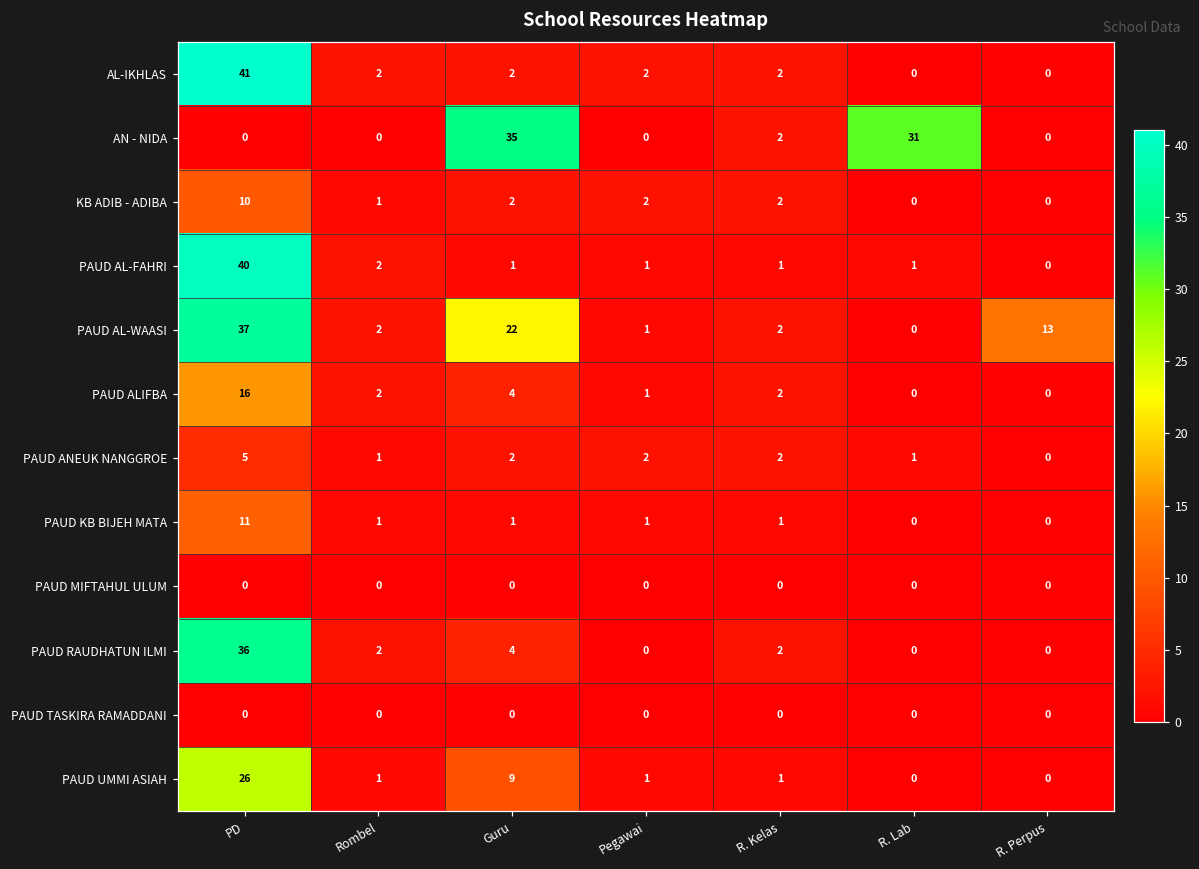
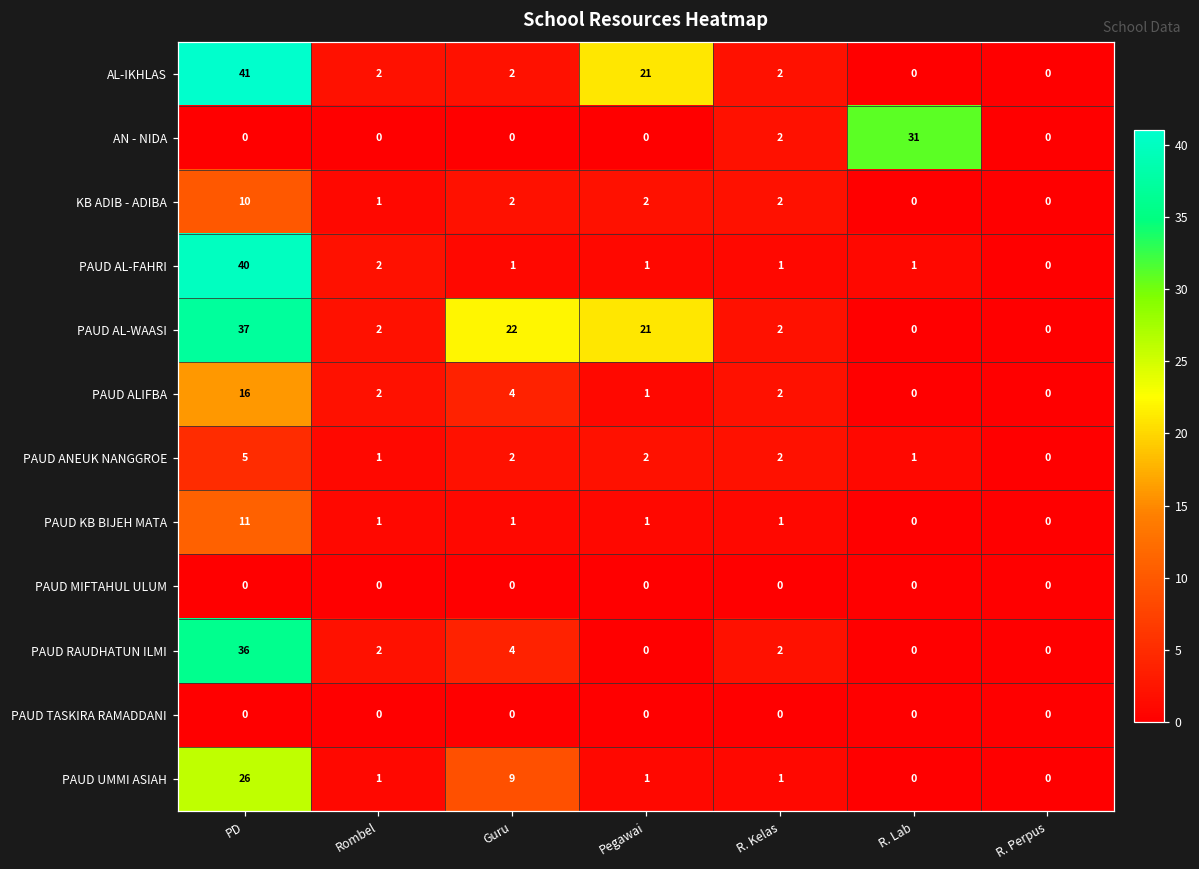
AL-IKHLAS, Pegawai: 2 -> 21
AN - NIDA, Guru: 35 -> 0
PAUD AL-WAASI, Pegawai: 1 -> 21
PAUD AL-WAASI, R. Perpus: 13 -> 0
